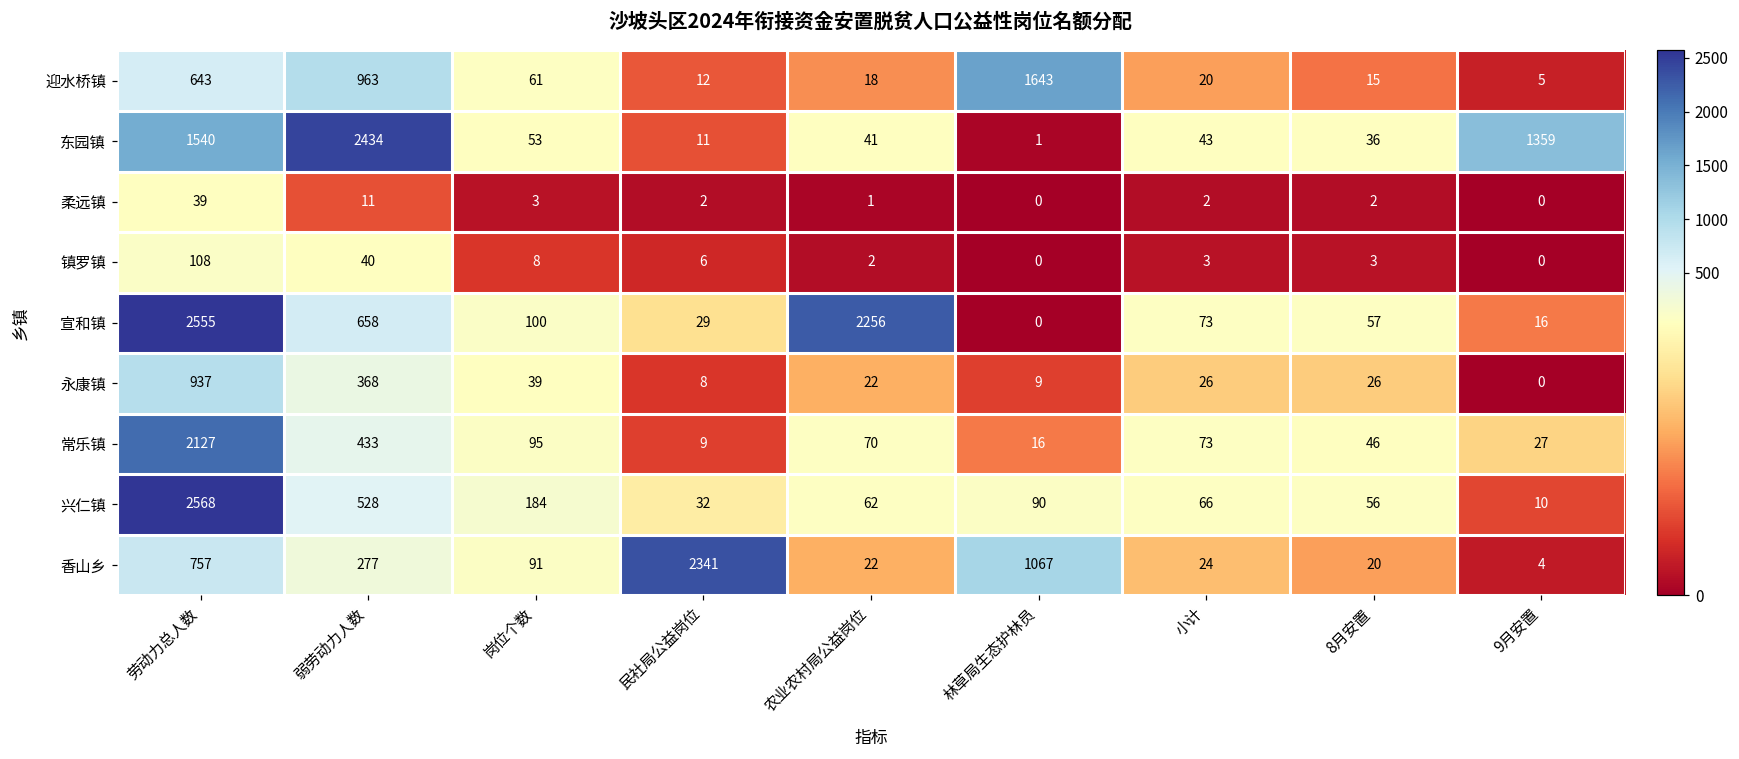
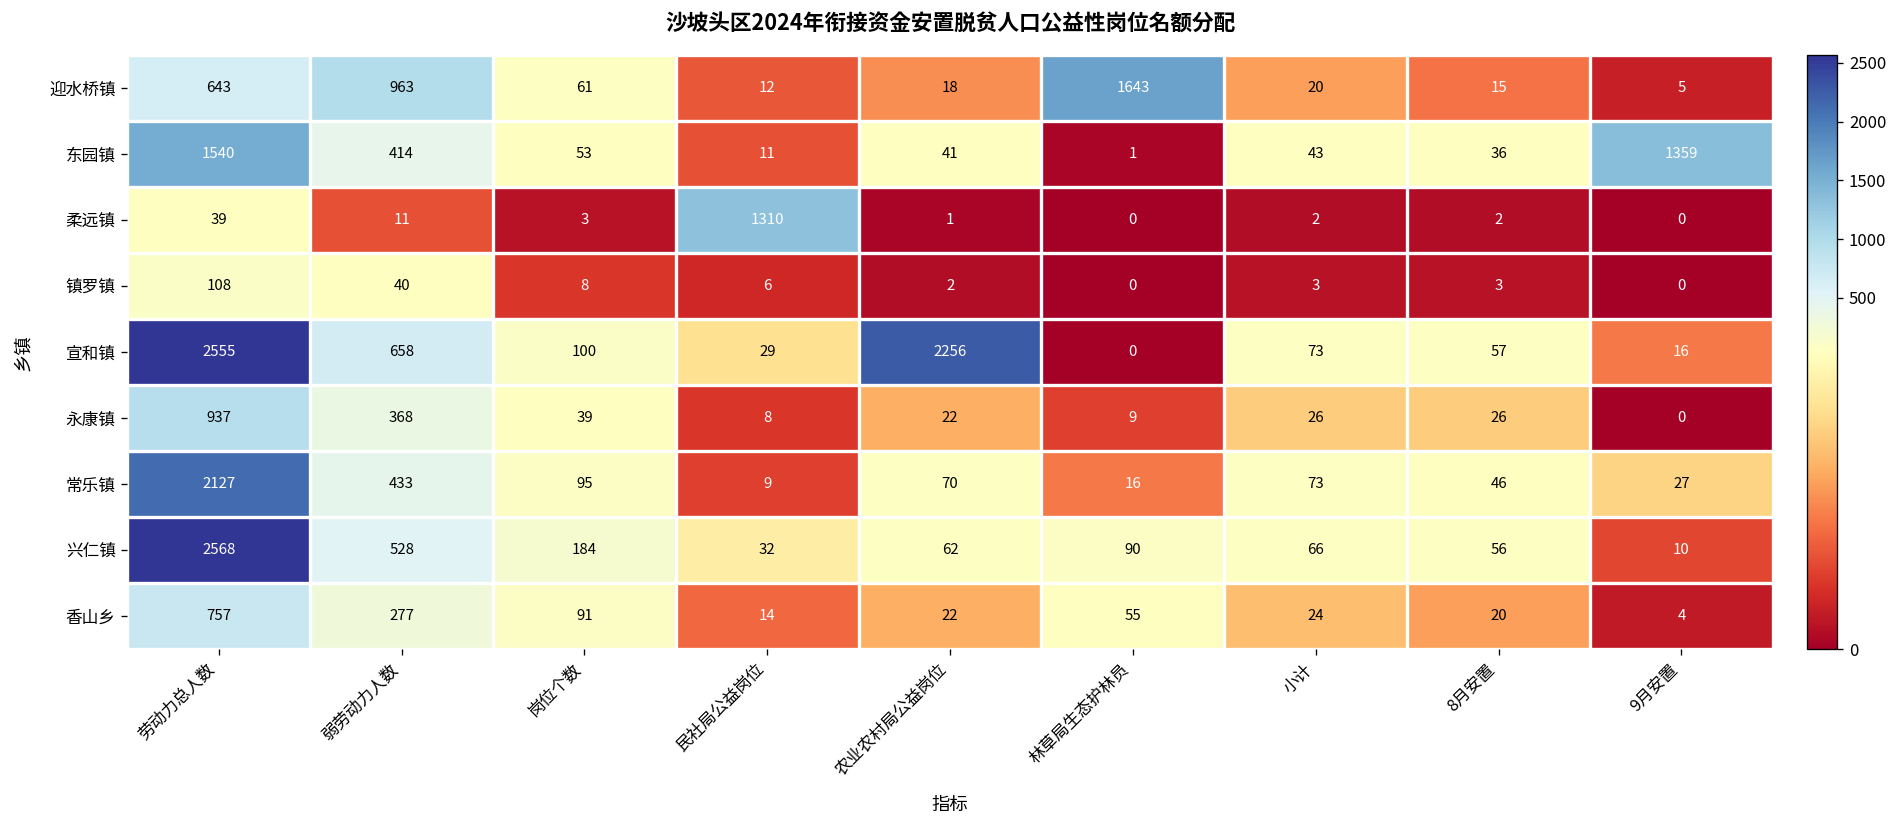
东园镇, 弱劳动力人数: 2434 -> 414
柔远镇, 民社局公益岗位: 2 -> 1310
香山乡, 民社局公益岗位: 2341 -> 14
香山乡, 林草局生态护林员: 1067 -> 55
